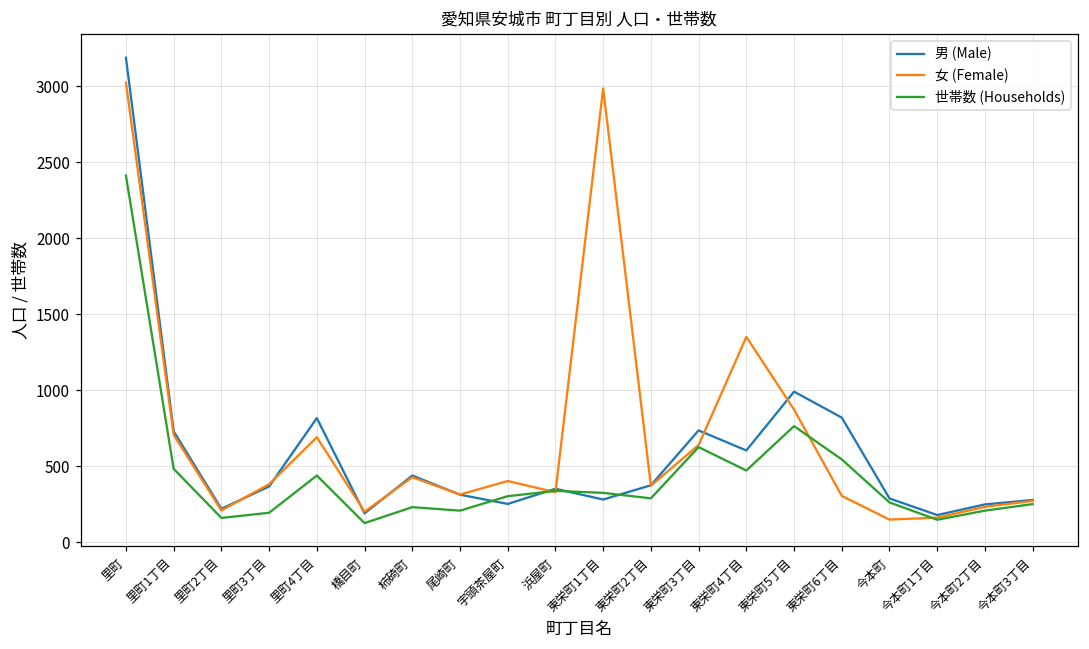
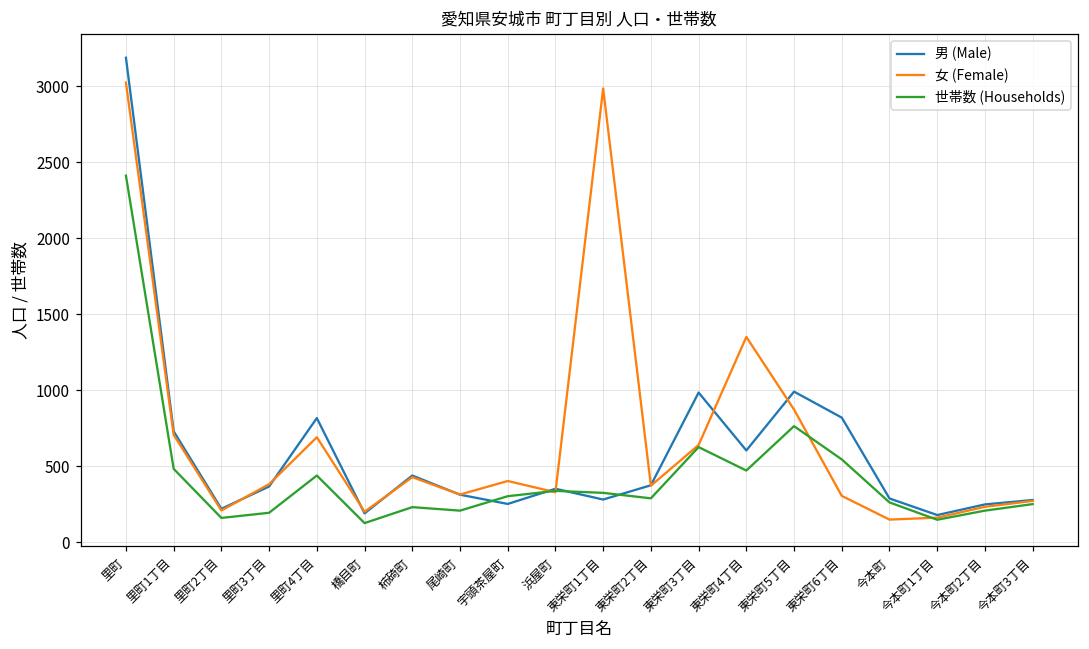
男 (Male), 東栄町3丁目: 740 -> 990
